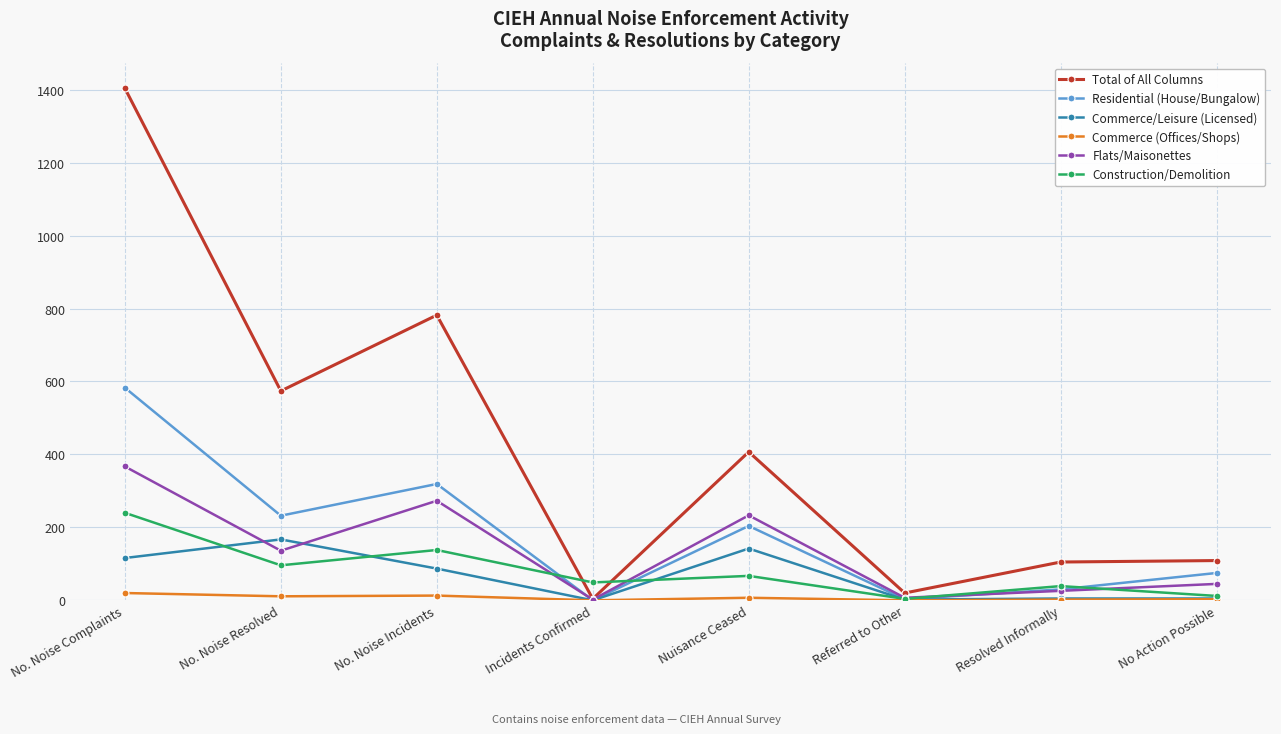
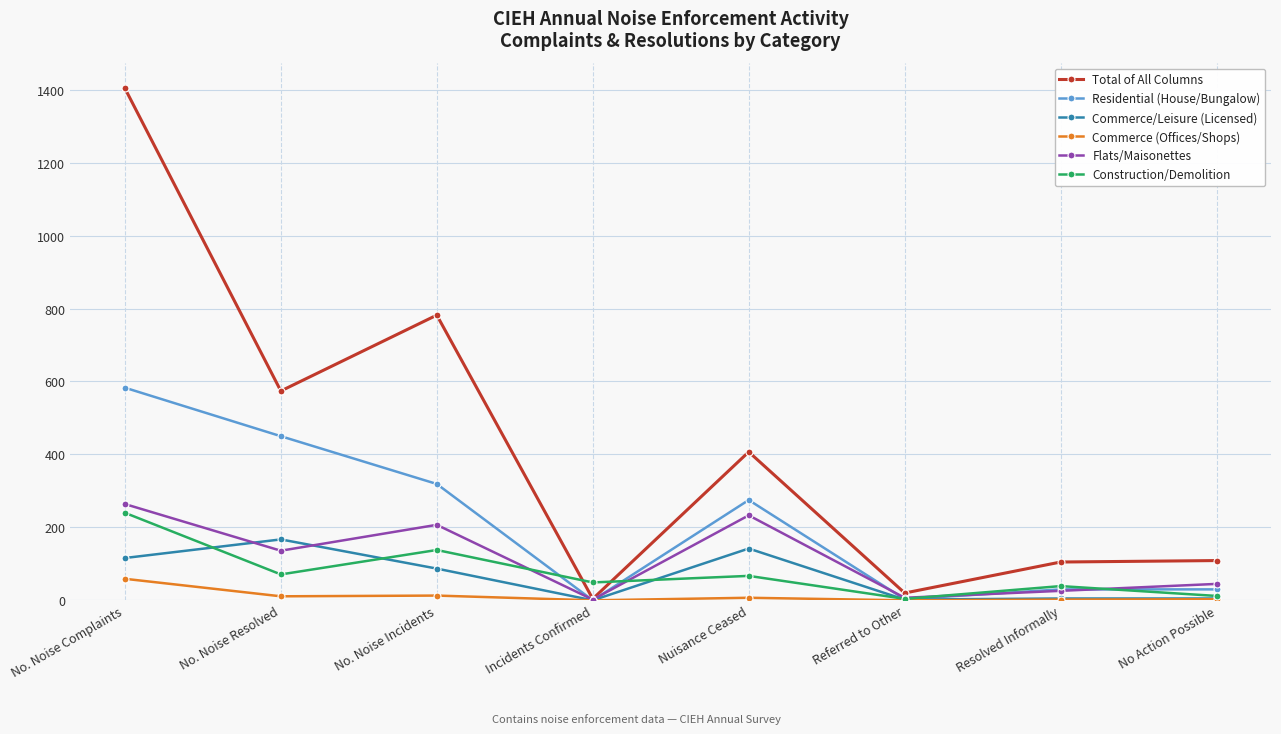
Commerce (Offices/Shops), No. Noise Complaints: 20 -> 60
Flats/Maisonettes, No. Noise Complaints: 370 -> 260
Residential (House/Bungalow), No. Noise Resolved: 230 -> 450
Construction/Demolition, No. Noise Resolved: 100 -> 70
Flats/Maisonettes, No. Noise Incidents: 270 -> 210
Residential (House/Bungalow), Nuisance Ceased: 200 -> 280
Residential (House/Bungalow), No Action Possible: 80 -> 30
